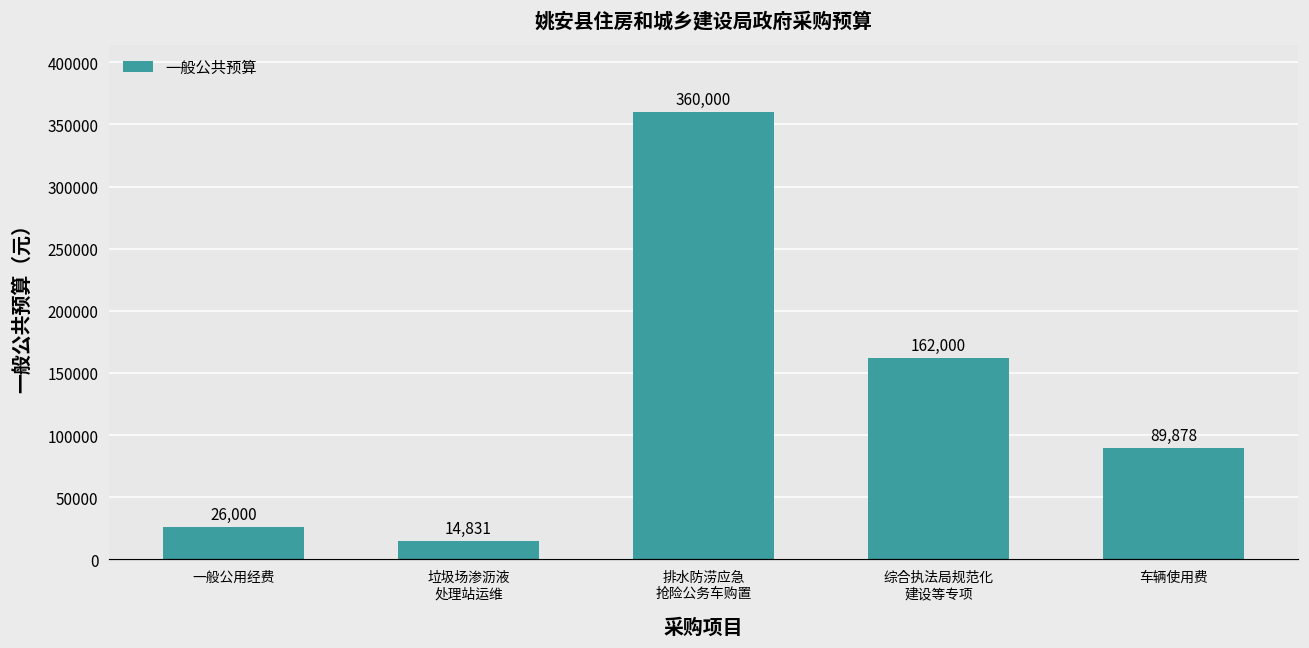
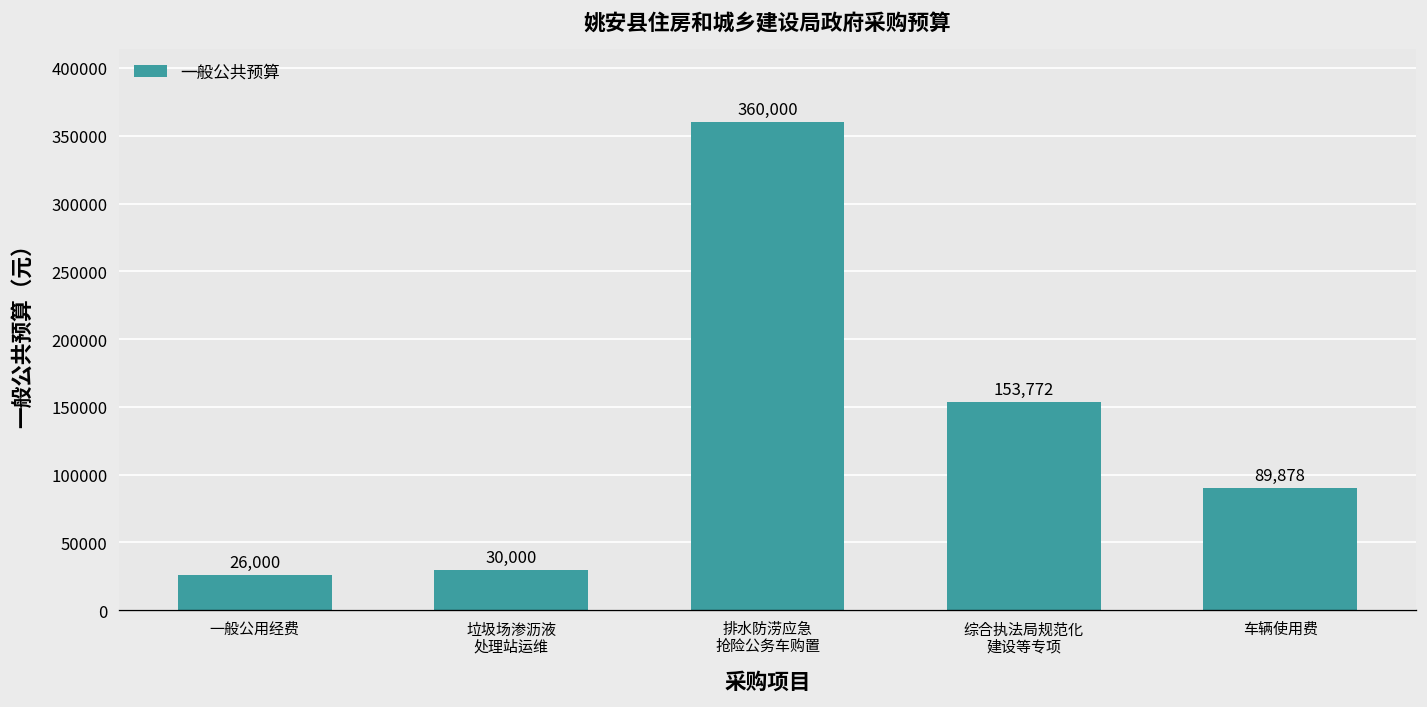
垃圾场渗沥液 处理站运维: 14,831 -> 30,000
综合执法局规范化 建设等专项: 162,000 -> 153,772
